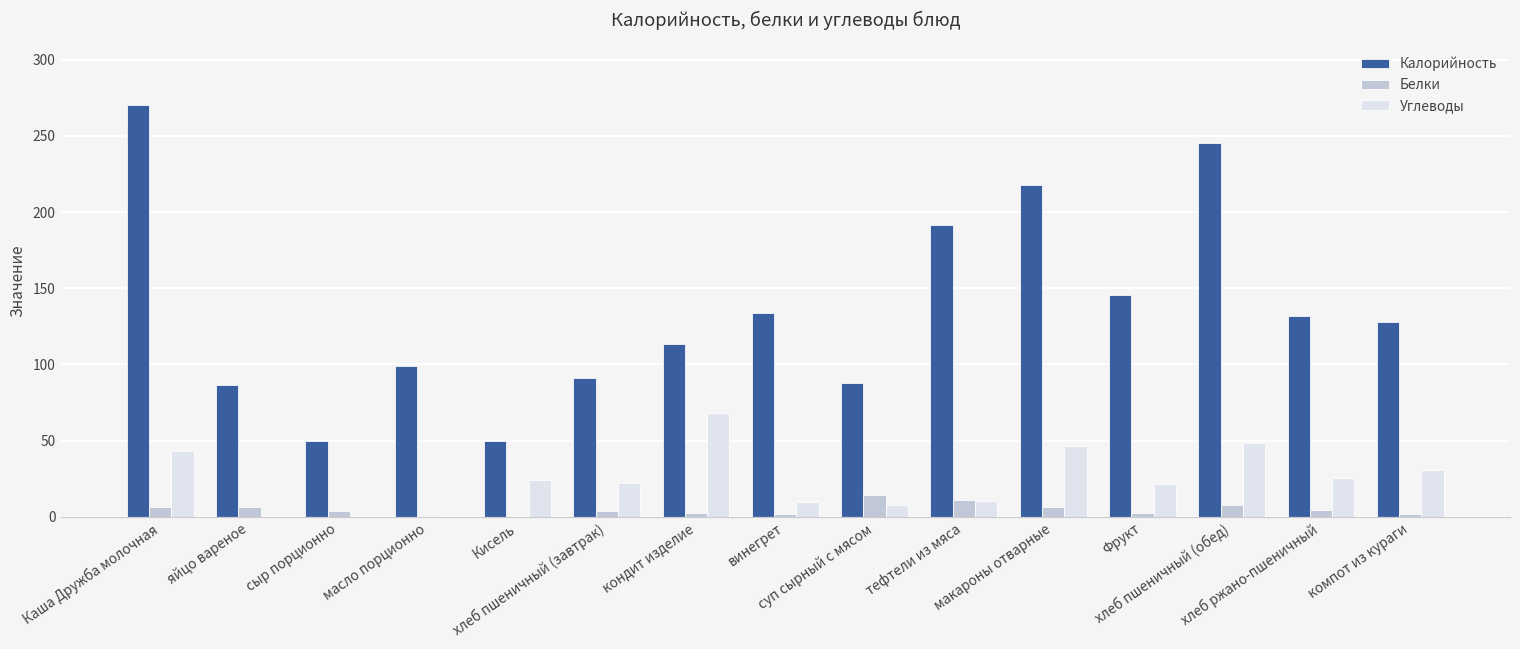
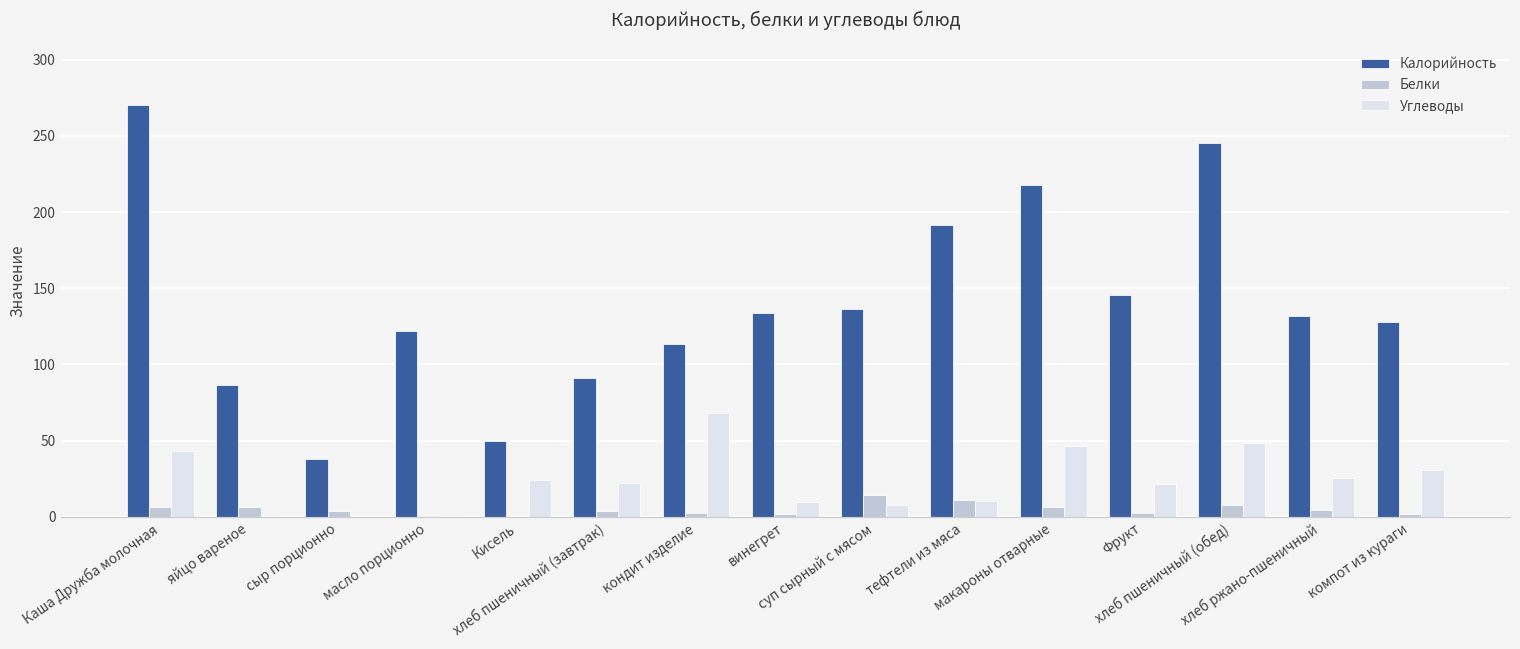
Калорийность, сыр порционно: 50 -> 38
Калорийность, масло порционно: 99 -> 122
Калорийность, суп сырный с мясом: 88 -> 136
